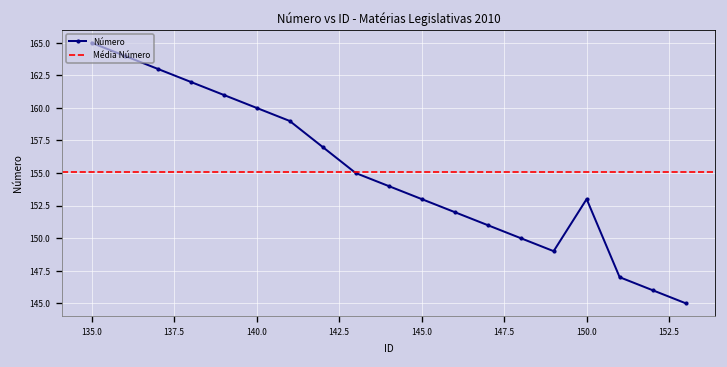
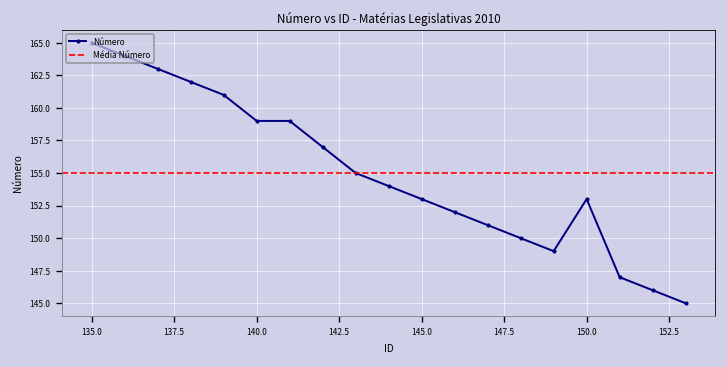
140.0: 160 -> 159
